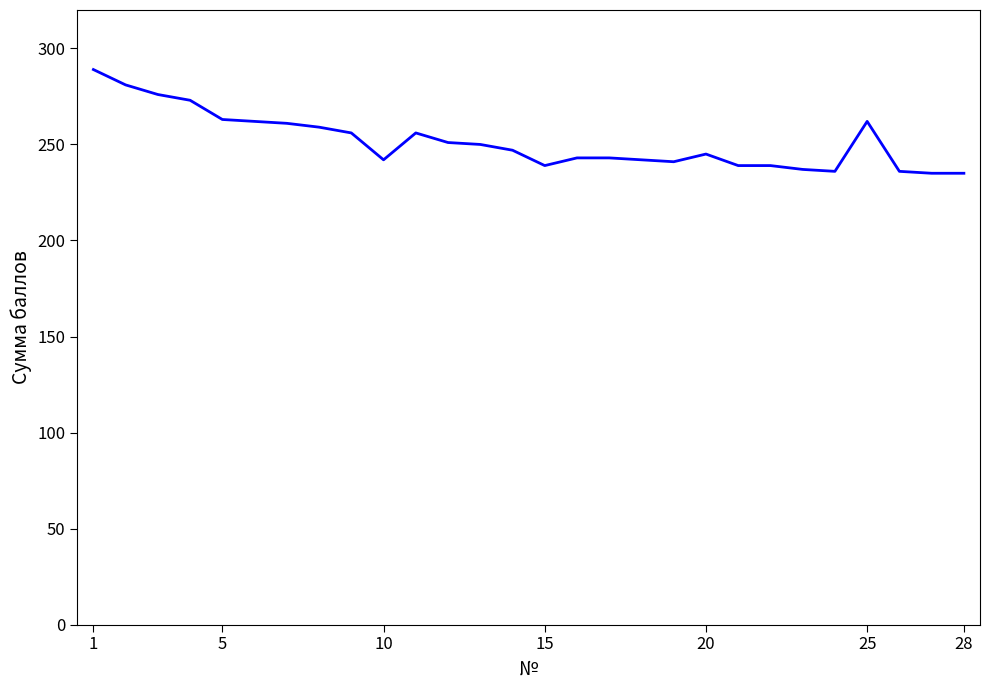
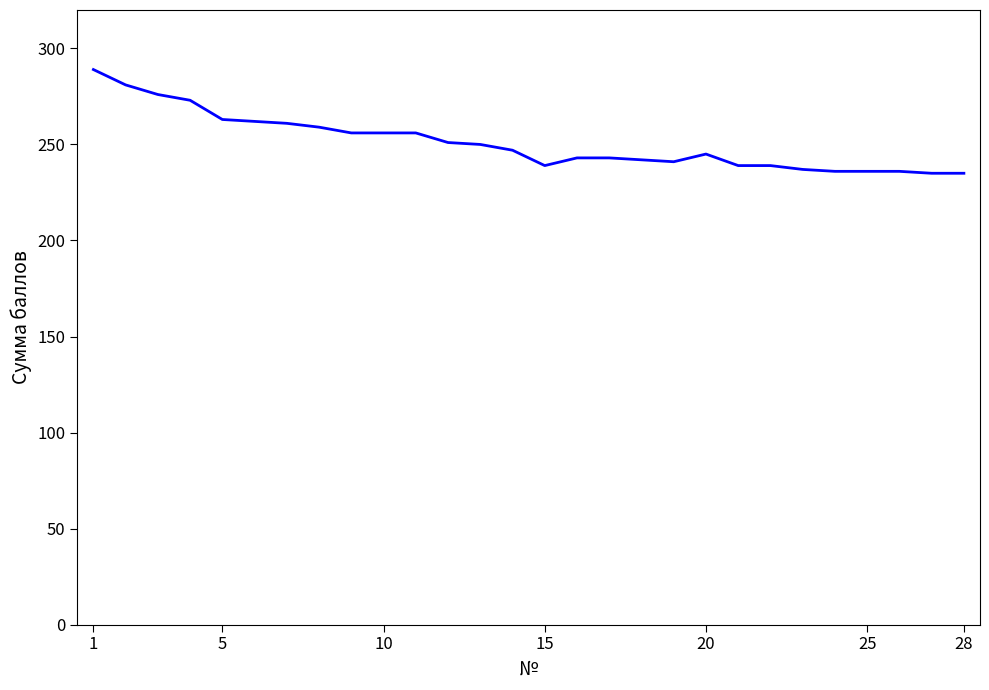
10: 242 -> 256
25: 262 -> 236
